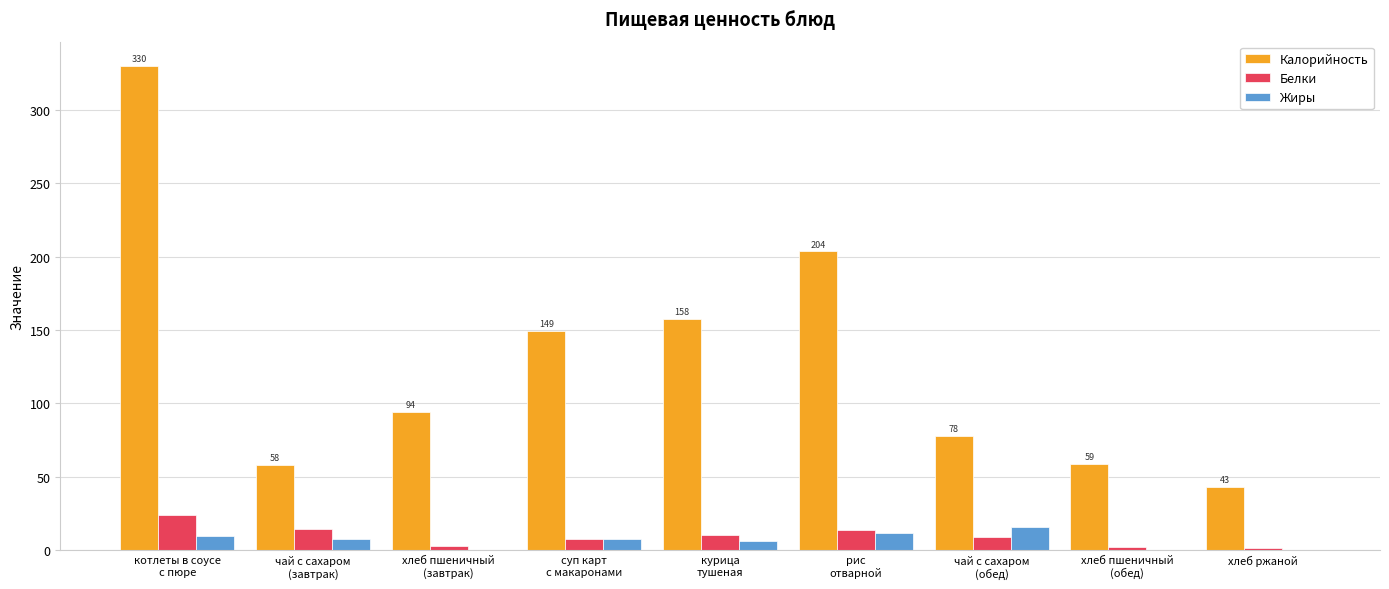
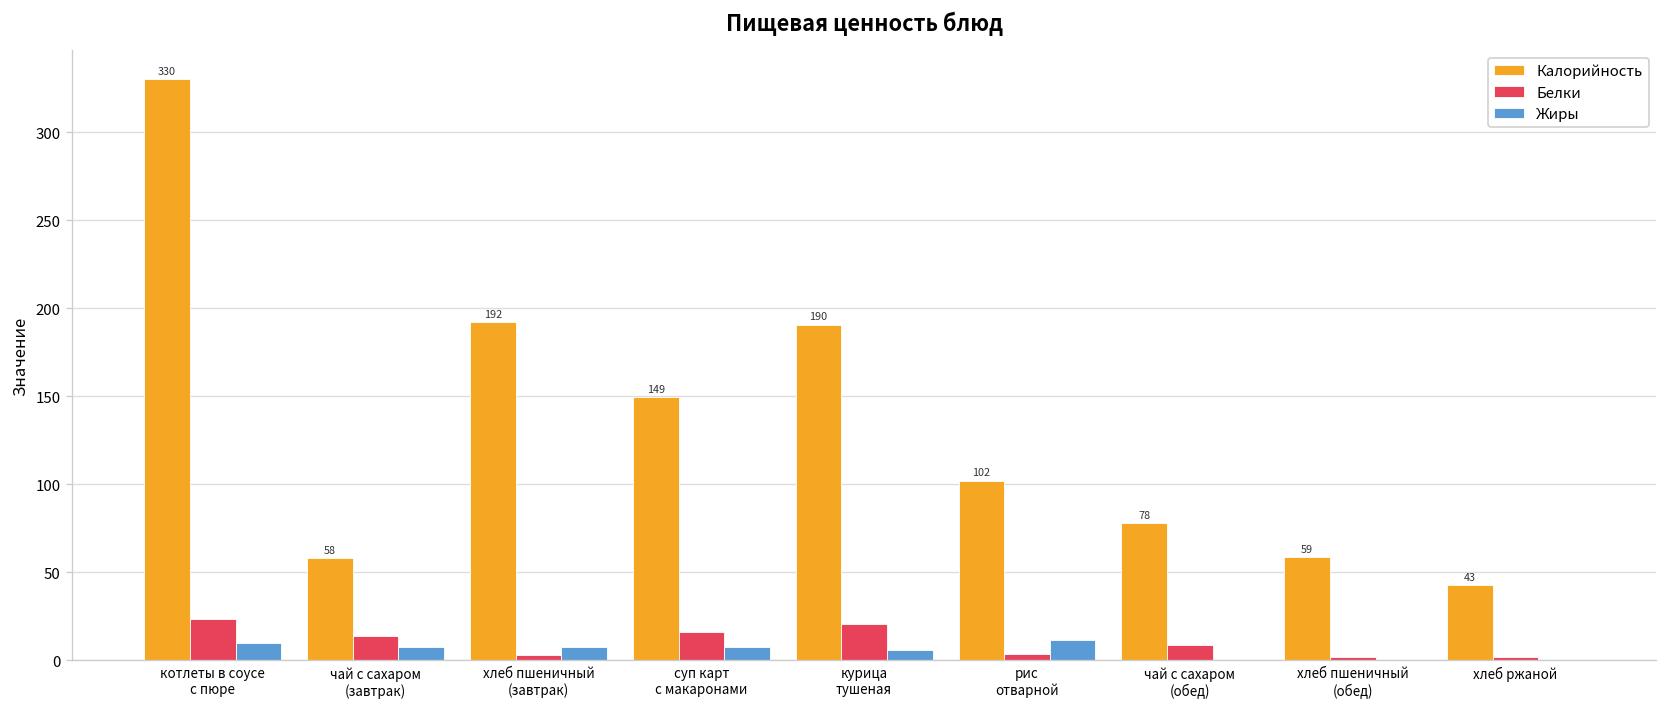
Калорийность, хлеб пшеничный (завтрак): 94 -> 192
Жиры, хлеб пшеничный (завтрак): 0 -> 8
Белки, суп карт с макаронами: 7 -> 16
Калорийность, курица тушеная: 158 -> 190
Белки, курица тушеная: 11 -> 21
Калорийность, рис отварной: 204 -> 102
Белки, рис отварной: 13 -> 4
Жиры, чай с сахаром (обед): 16 -> 0
